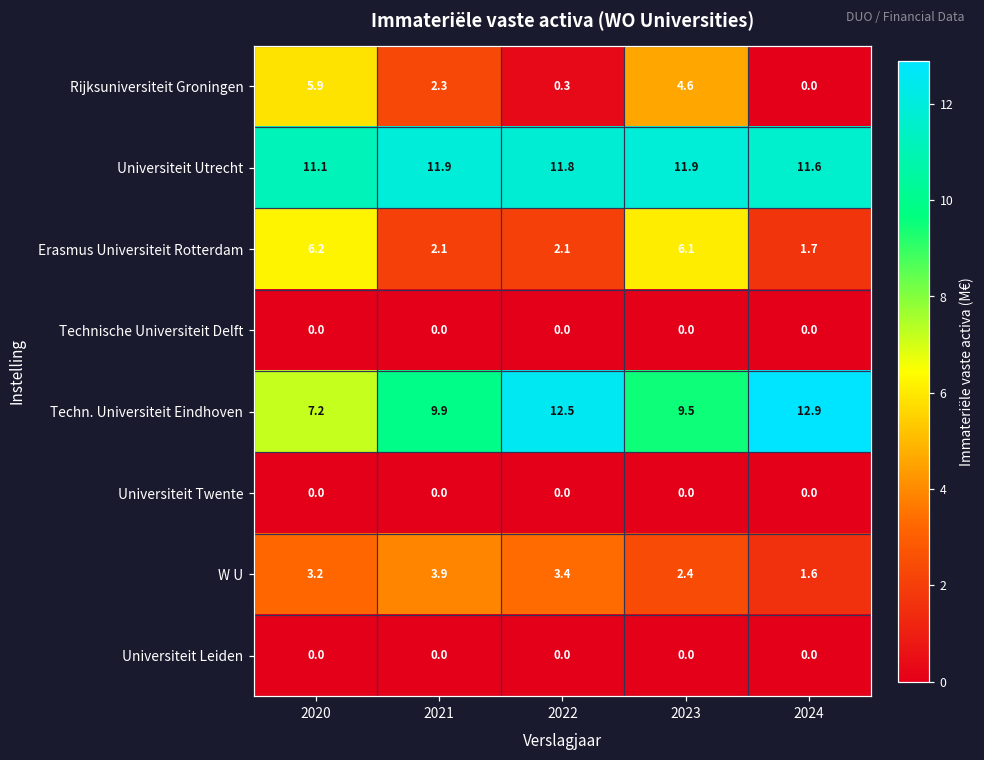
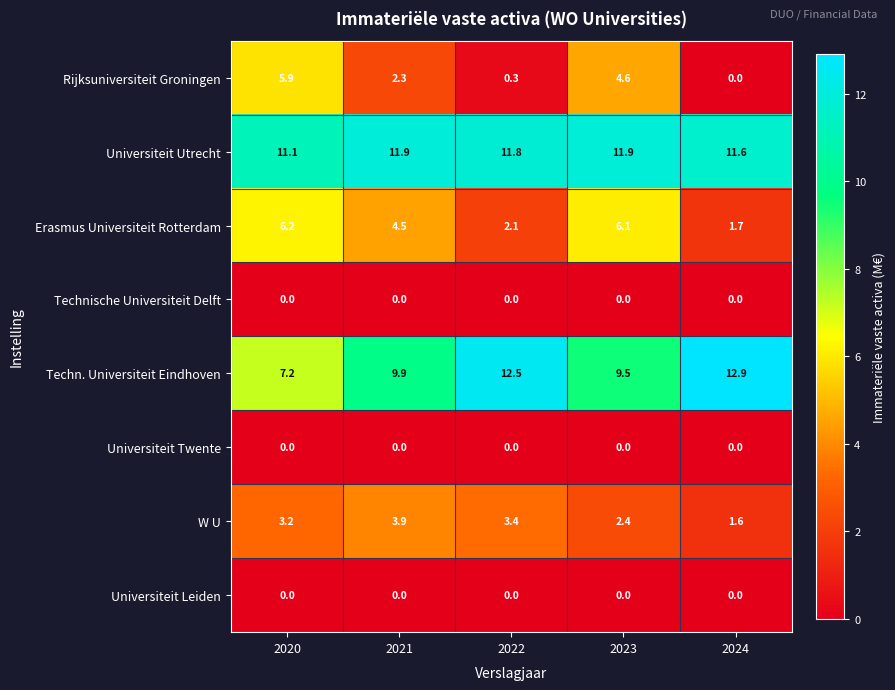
Erasmus Universiteit Rotterdam, 2021: 2.1 -> 4.5
